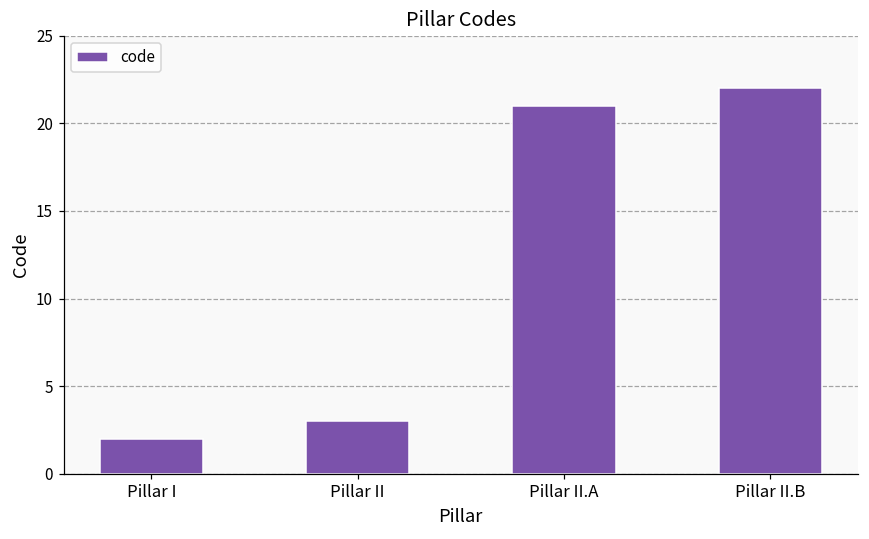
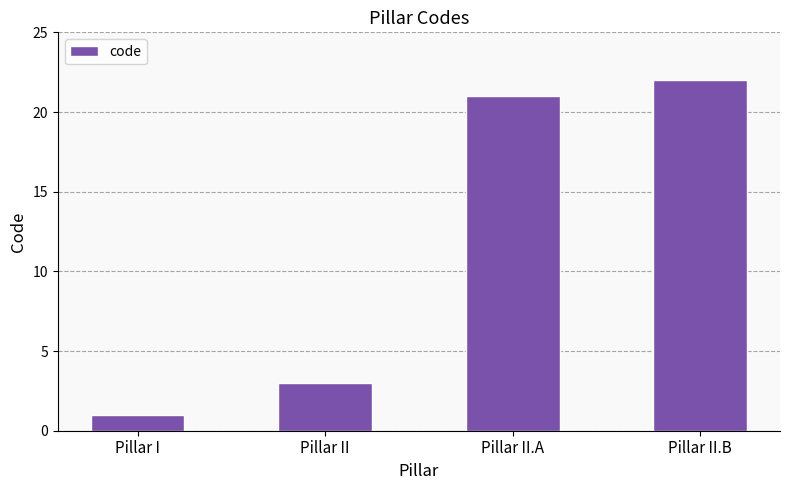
Pillar I: 2 -> 1
